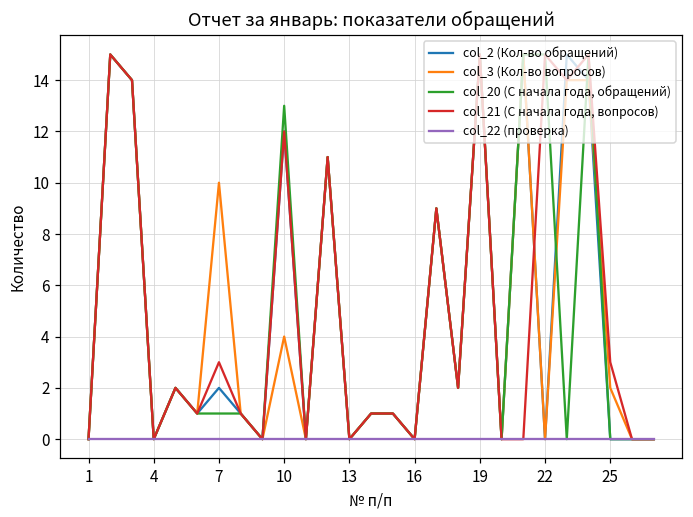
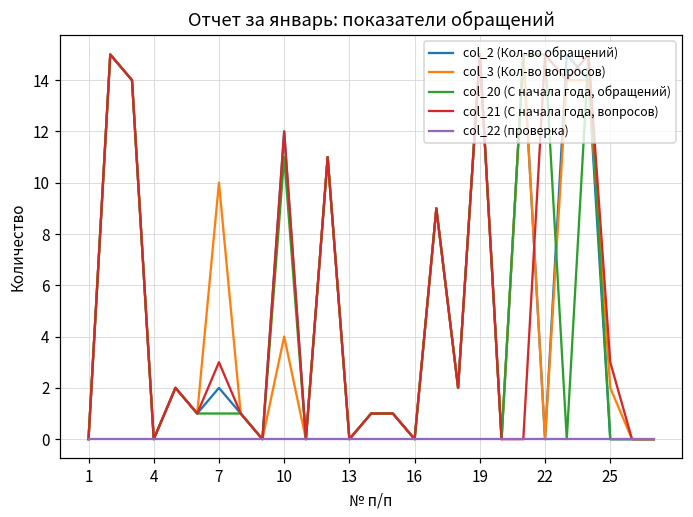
col_20 (С начала года, обращений), 10: 13 -> 11
